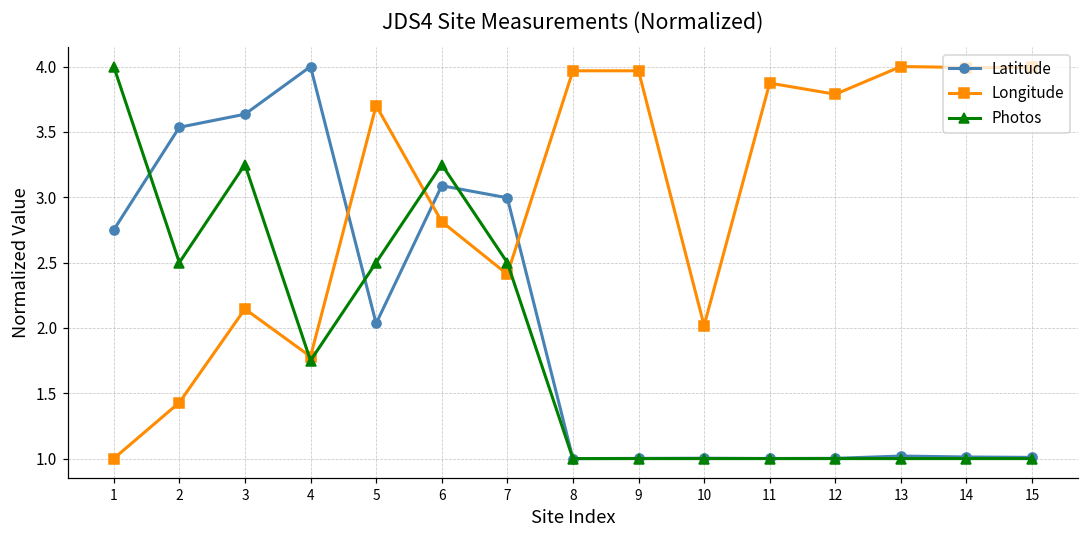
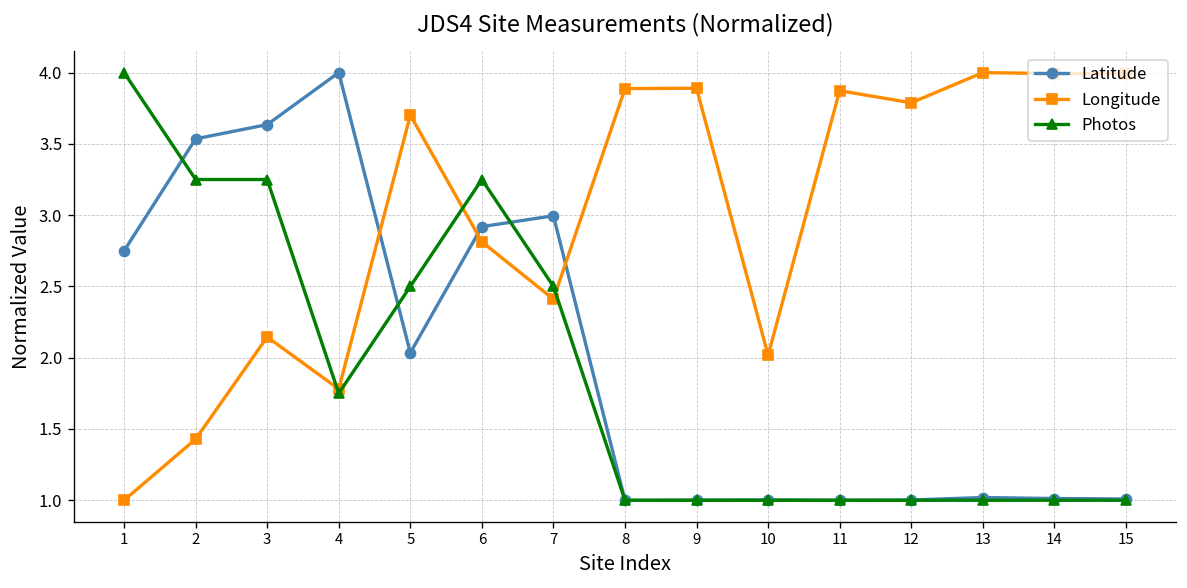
Photos, 2: 2.50 -> 3.25
Latitude, 6: 3.09 -> 2.92
Longitude, 8: 3.97 -> 3.89
Longitude, 9: 3.97 -> 3.89
